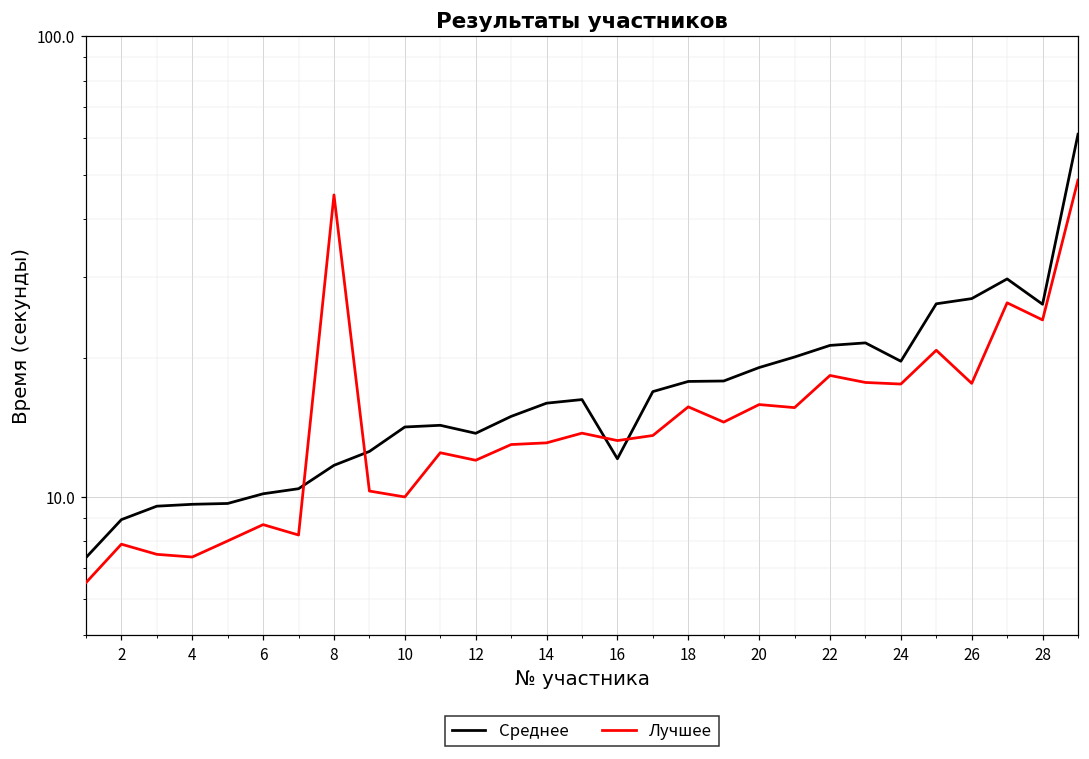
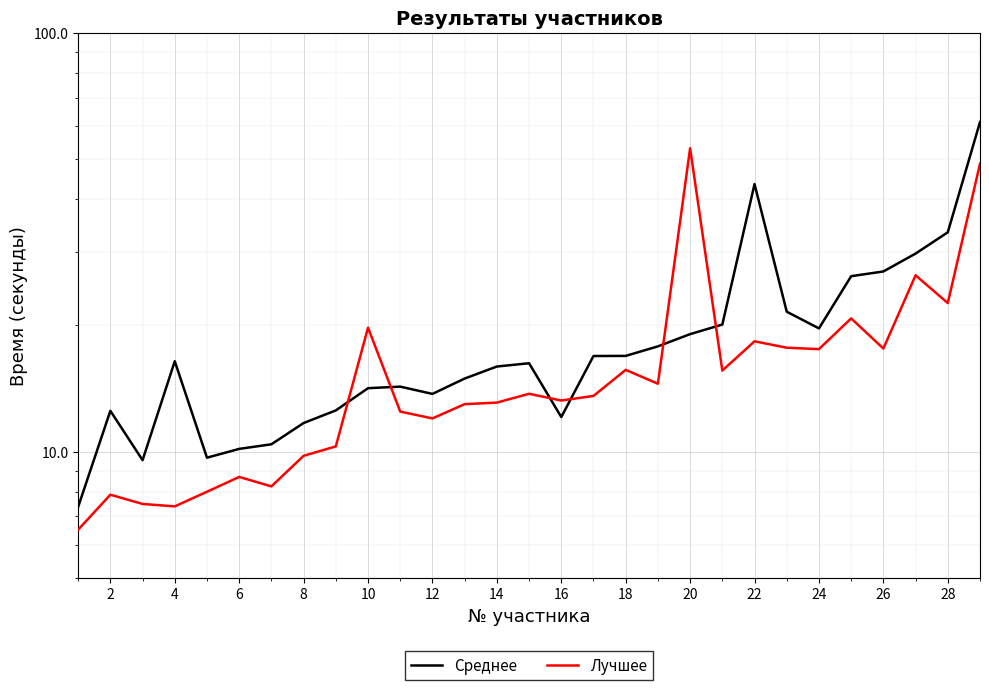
Среднее, 2: 8.9 -> 12.5
Среднее, 4: 9.6 -> 16.4
Лучшее, 8: 45 -> 9.8
Лучшее, 10: 10.0 -> 20
Среднее, 18: 17.8 -> 16.9
Лучшее, 20: 15.9 -> 53
Среднее, 22: 21 -> 44
Среднее, 28: 26 -> 33
Лучшее, 28: 24 -> 23
